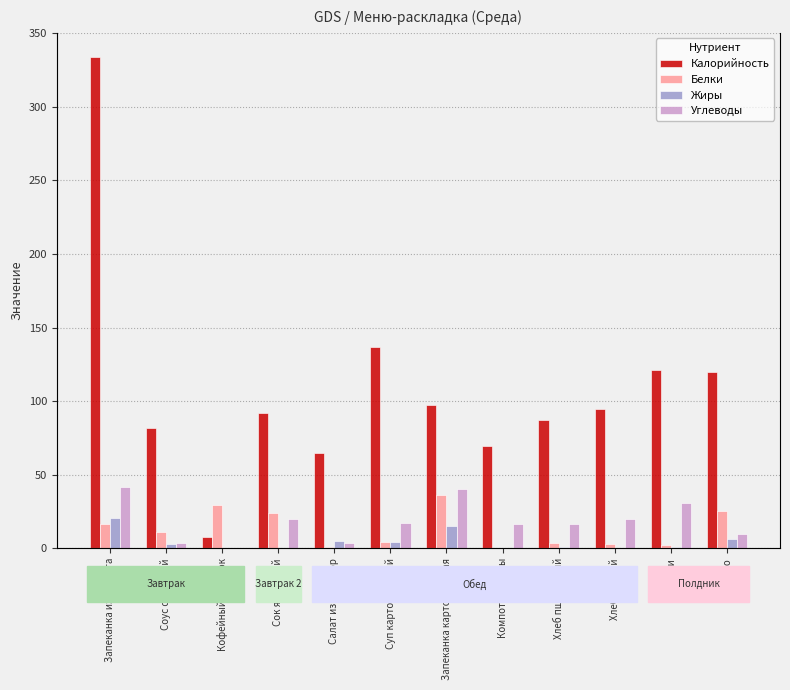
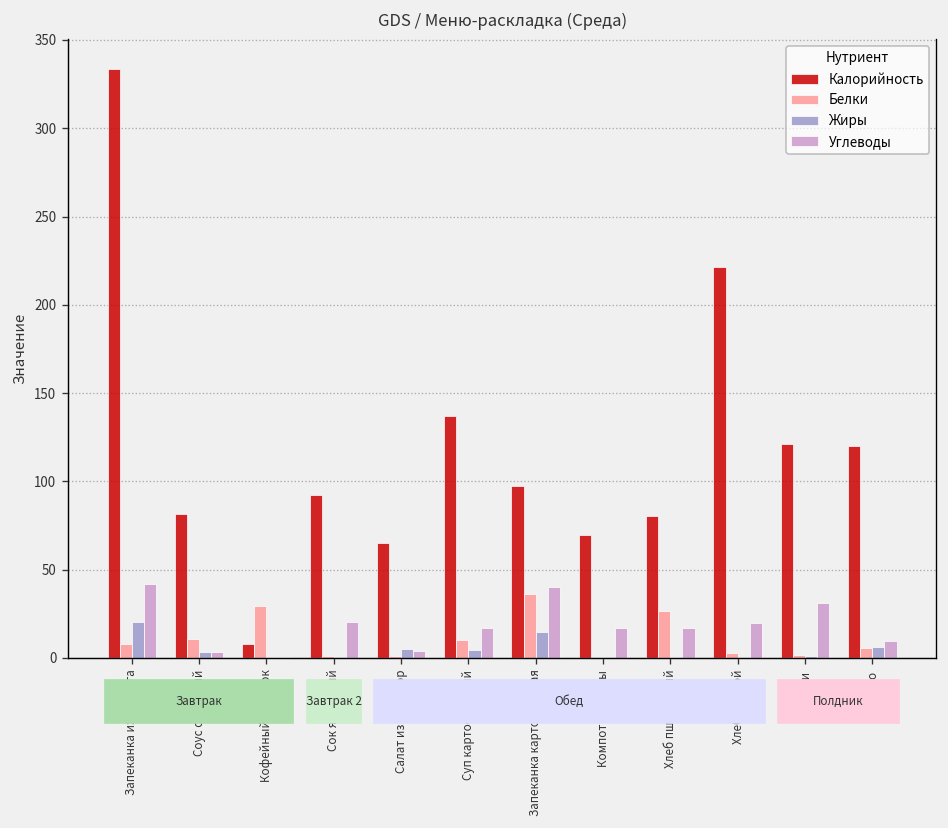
Белки, Запеканка из творога: 16 -> 8
Белки, Сок яблочный: 24 -> 1
Белки, Суп картофельный: 4 -> 10
Калорийность, Хлеб пшеничный: 87 -> 80
Белки, Хлеб пшеничный: 3 -> 27
Калорийность, Хлеб ржаной: 94 -> 221
Белки, Молоко: 25 -> 6
